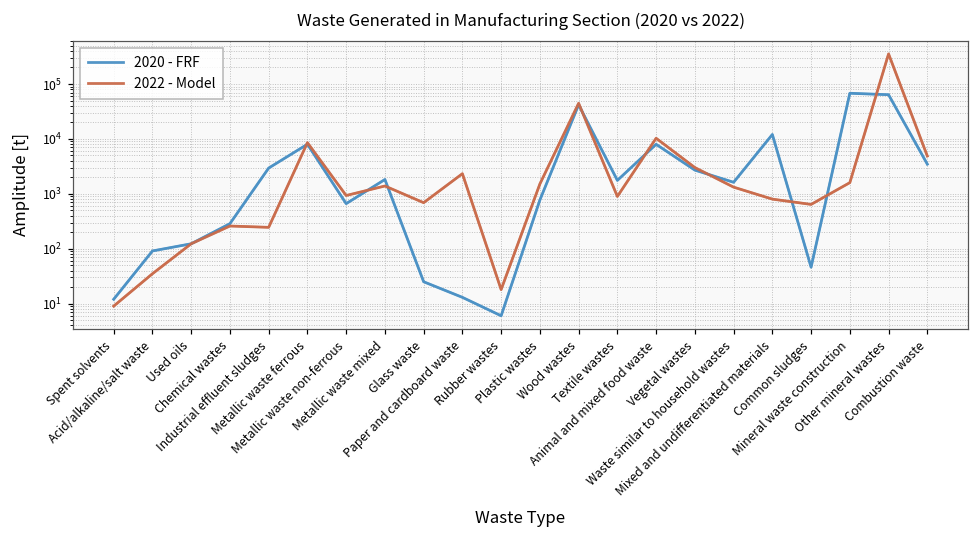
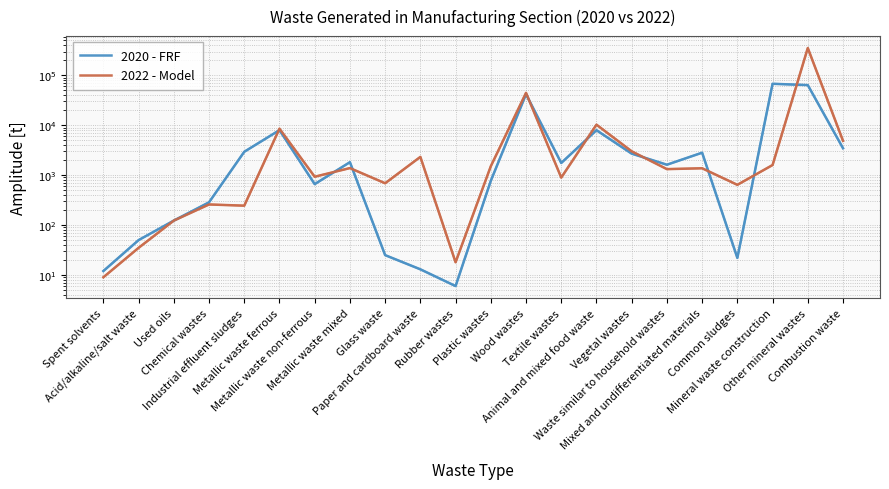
2020 - FRF, Acid/alkaline/salt waste: 90 -> 50
2020 - FRF, Mixed and undifferentiated materials: 12000 -> 3000
2022 - Model, Mixed and undifferentiated materials: 800 -> 1400
2020 - FRF, Common sludges: 50 -> 20
